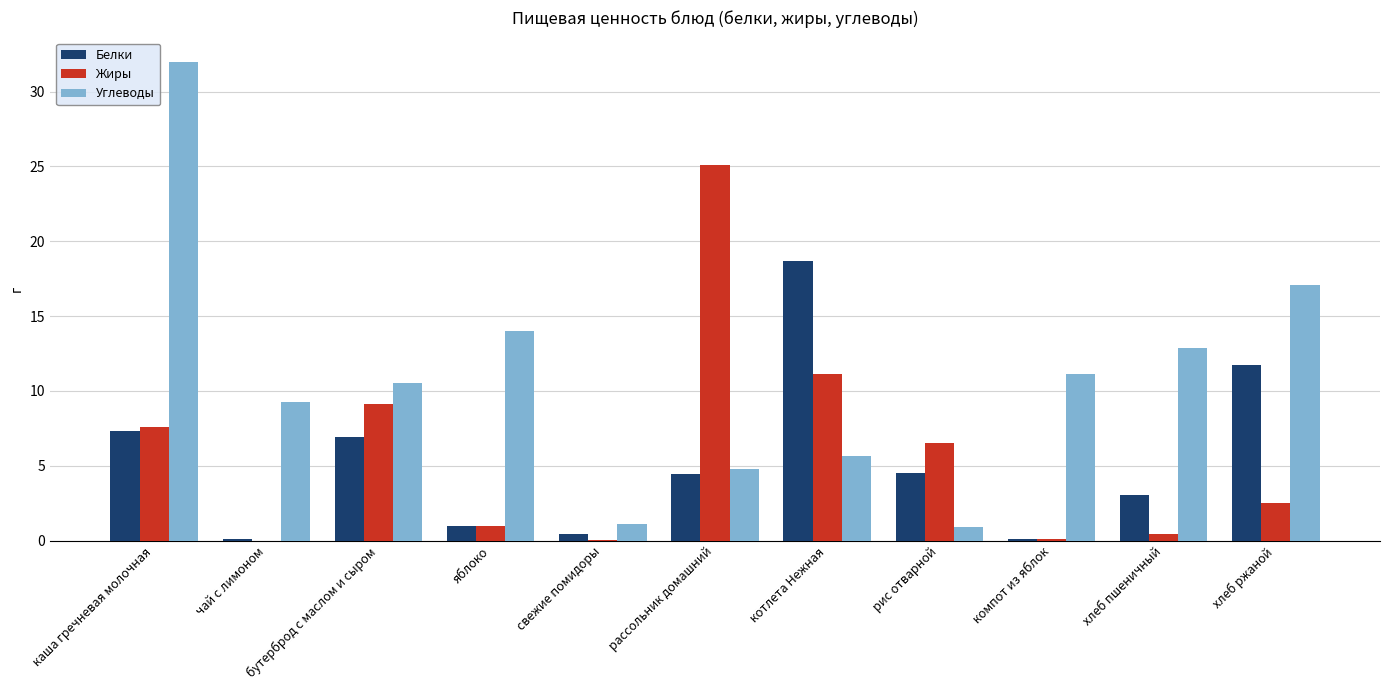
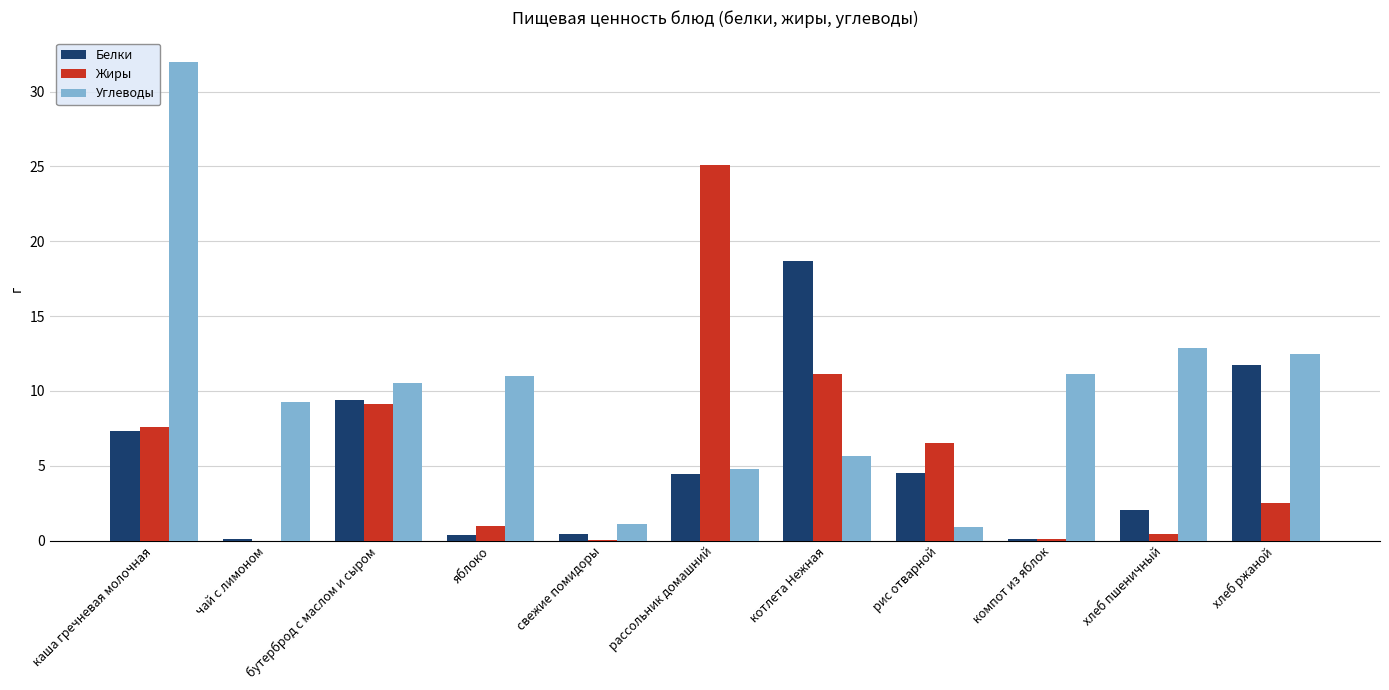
Белки, бутерброд с маслом и сыром: 6.9 -> 9.4
Белки, яблоко: 1.0 -> 0.4
Углеводы, яблоко: 14 -> 11
Белки, хлеб пшеничный: 3.1 -> 2.1
Углеводы, хлеб ржаной: 17.1 -> 12.5
